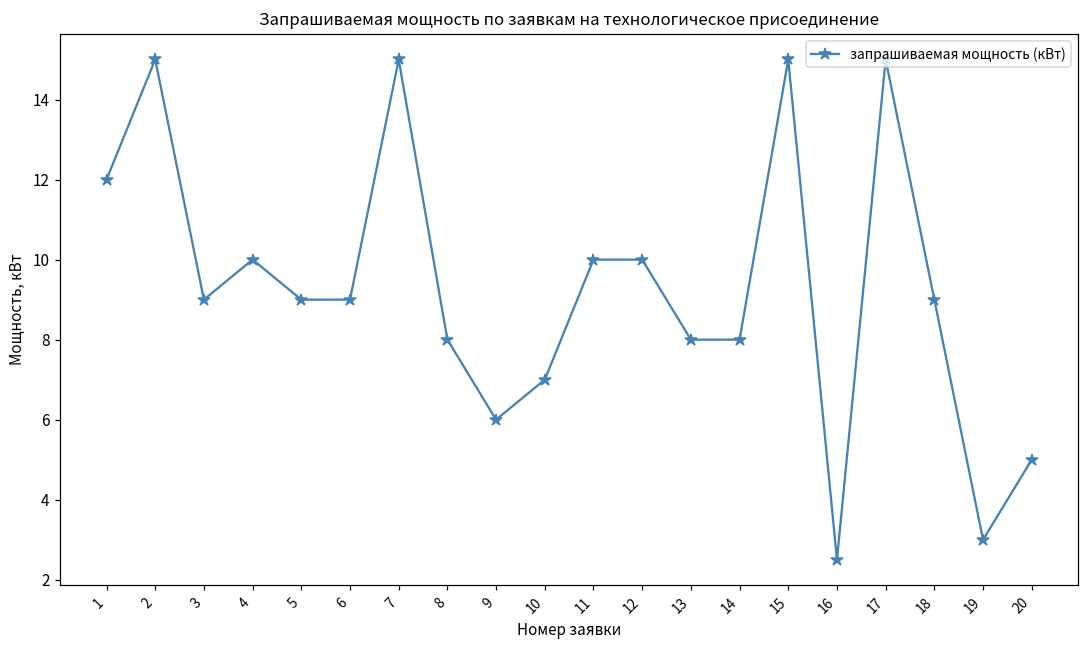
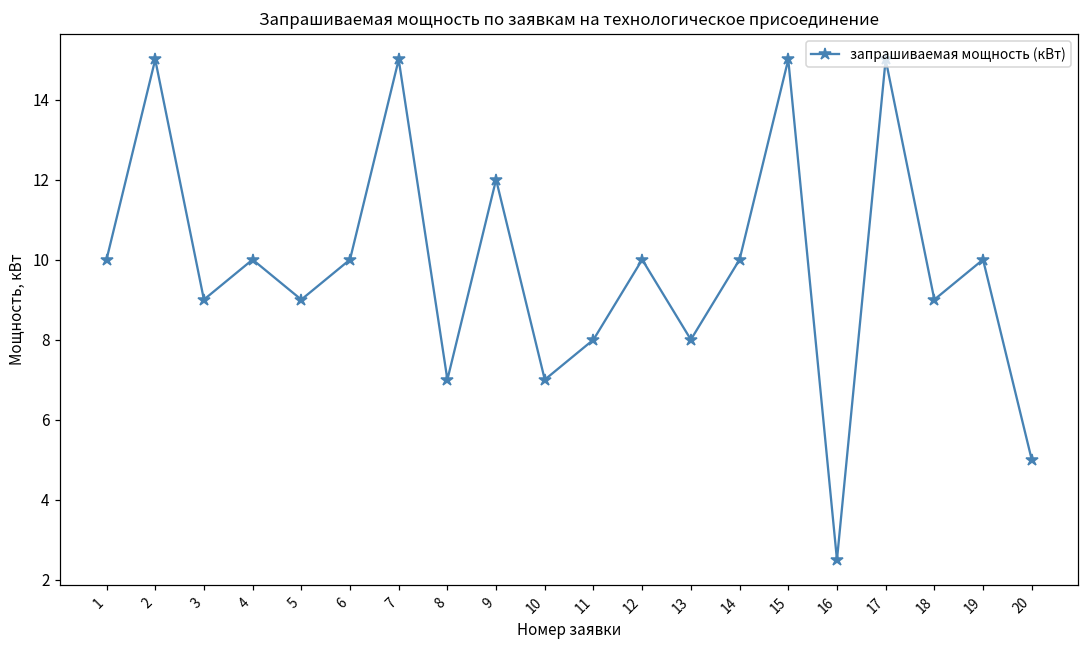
1: 12 -> 10
6: 9 -> 10
8: 8 -> 7
9: 6 -> 12
11: 10 -> 8
14: 8 -> 10
19: 3 -> 10
